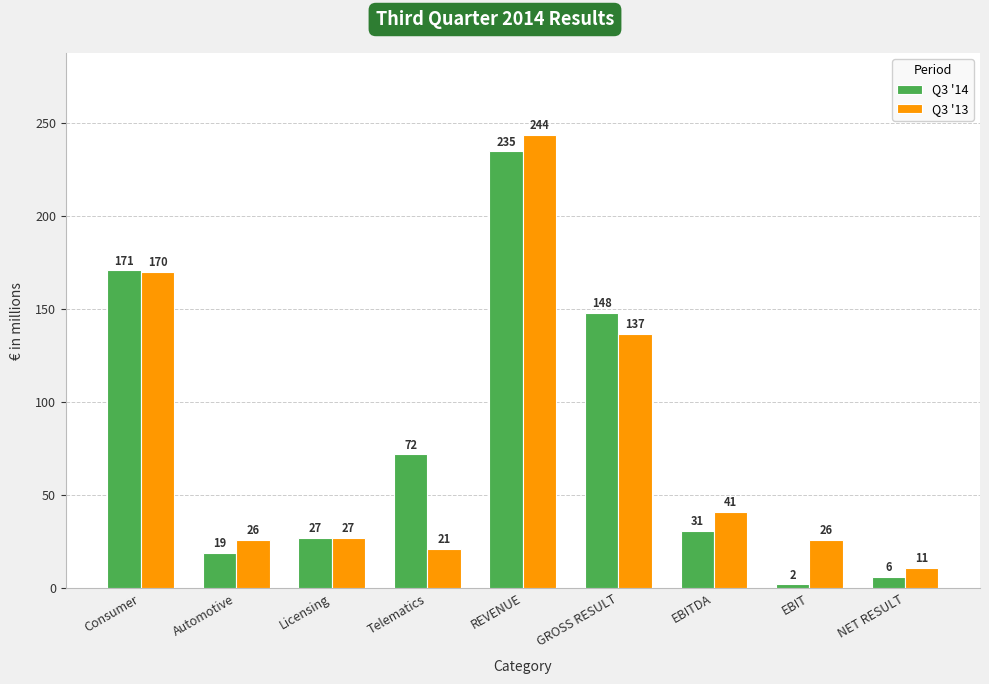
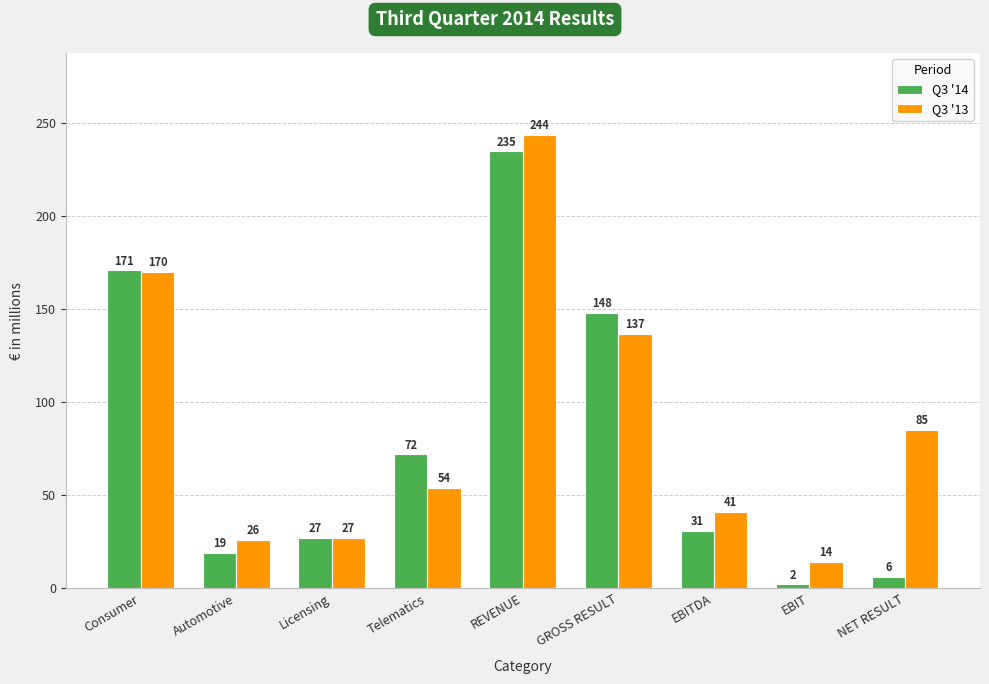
Q3 '13, Telematics: 21 -> 54
Q3 '13, EBIT: 26 -> 14
Q3 '13, NET RESULT: 11 -> 85
